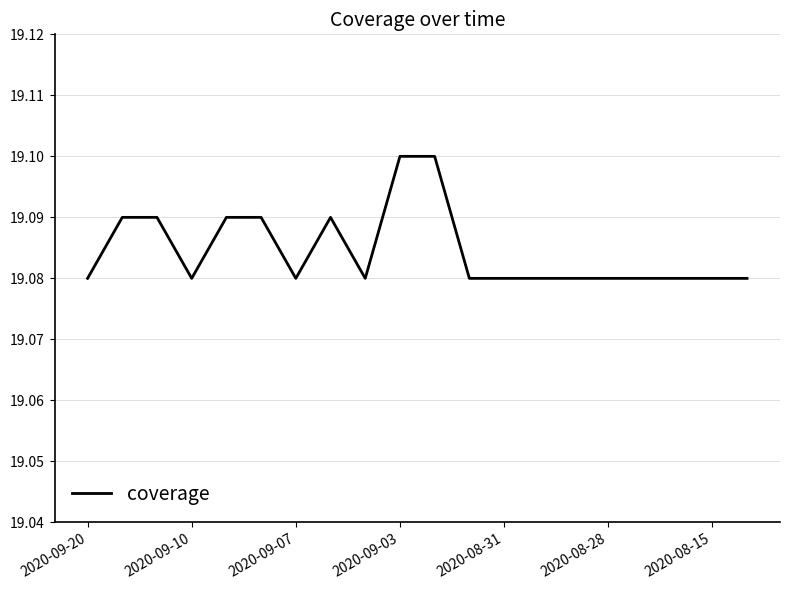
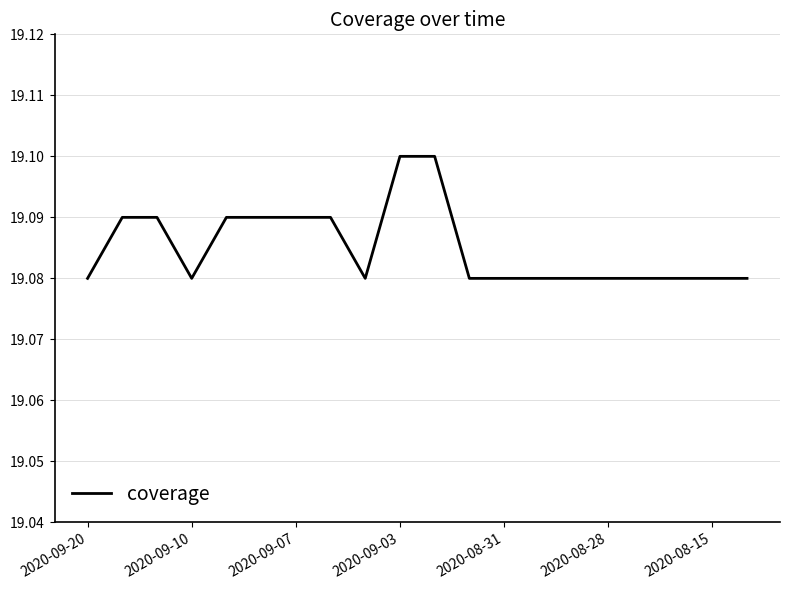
2020-09-07: 19.08 -> 19.09
